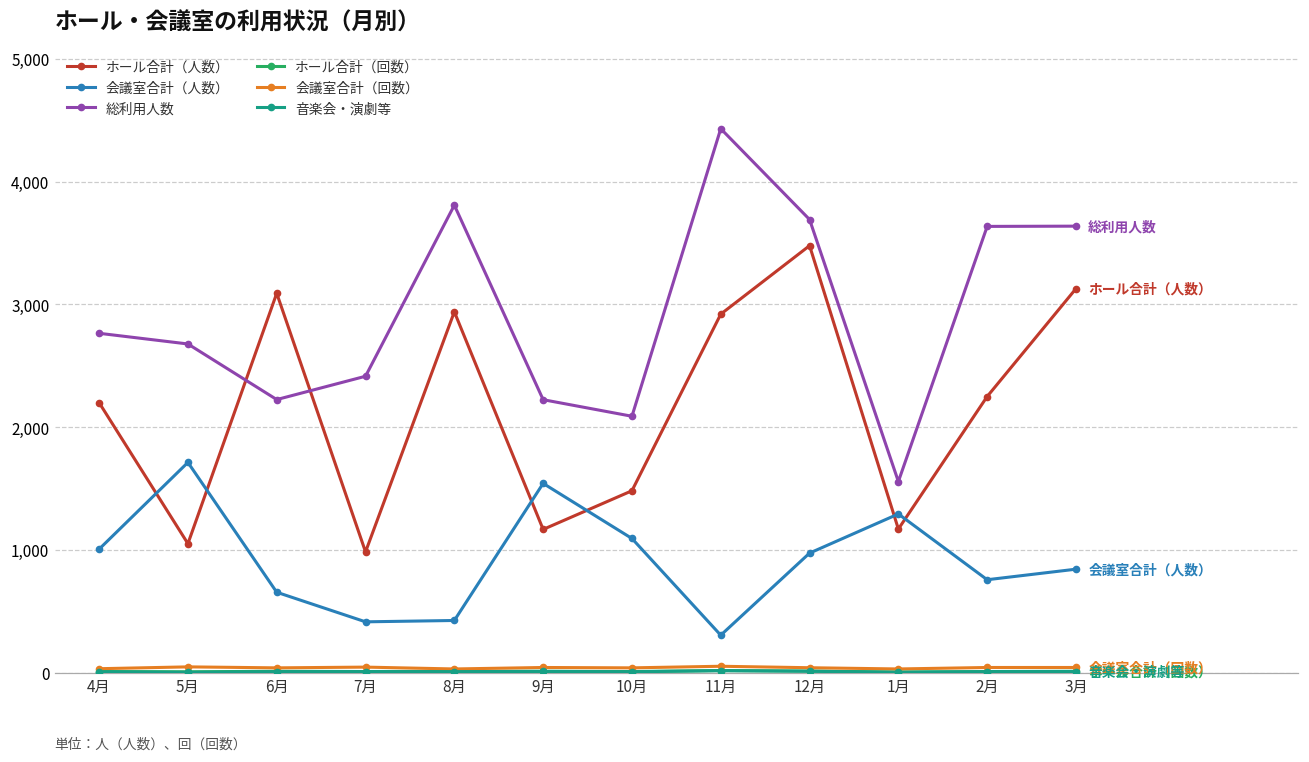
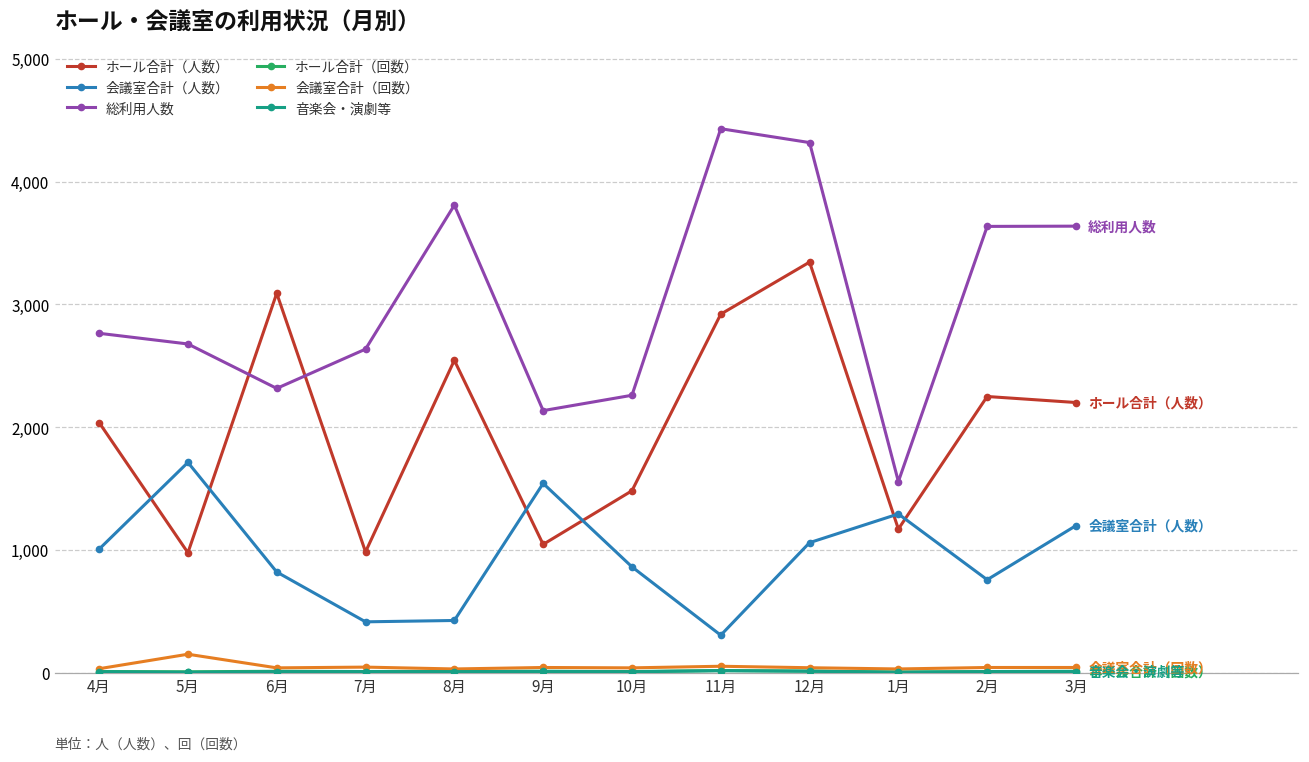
ホール合計（人数）, 4月: 2,200 -> 2,040
ホール合計（人数）, 5月: 1,050 -> 980
会議室合計（回数）, 5月: 50 -> 150
会議室合計（人数）, 6月: 660 -> 820
総利用人数, 6月: 2,230 -> 2,320
総利用人数, 7月: 2,420 -> 2,640
ホール合計（人数）, 8月: 2,940 -> 2,550
ホール合計（人数）, 9月: 1,170 -> 1,050
総利用人数, 9月: 2,220 -> 2,140
会議室合計（人数）, 10月: 1,090 -> 860
総利用人数, 10月: 2,090 -> 2,260
ホール合計（人数）, 12月: 3,480 -> 3,350
会議室合計（人数）, 12月: 970 -> 1,060
総利用人数, 12月: 3,690 -> 4,320
ホール合計（人数）, 3月: 3,130 -> 2,200
会議室合計（人数）, 3月: 840 -> 1,200
